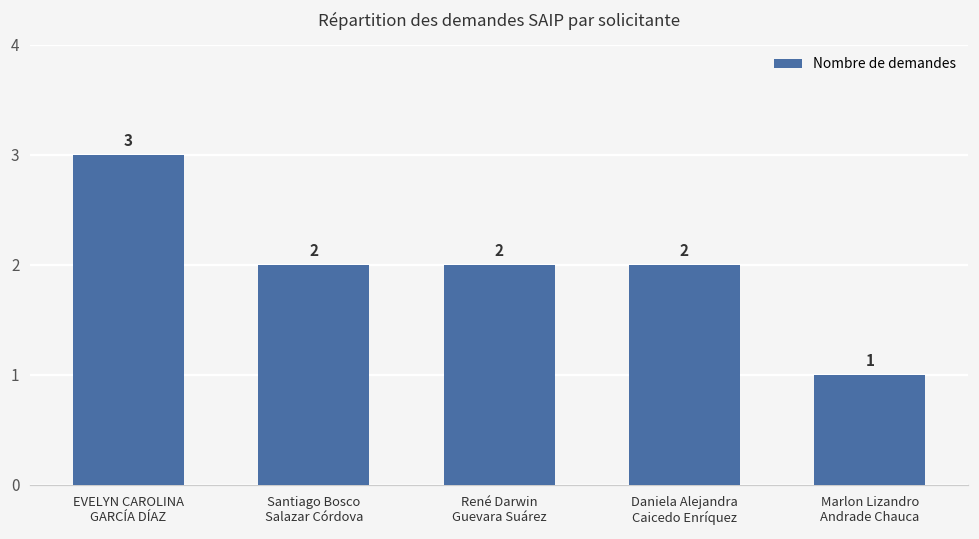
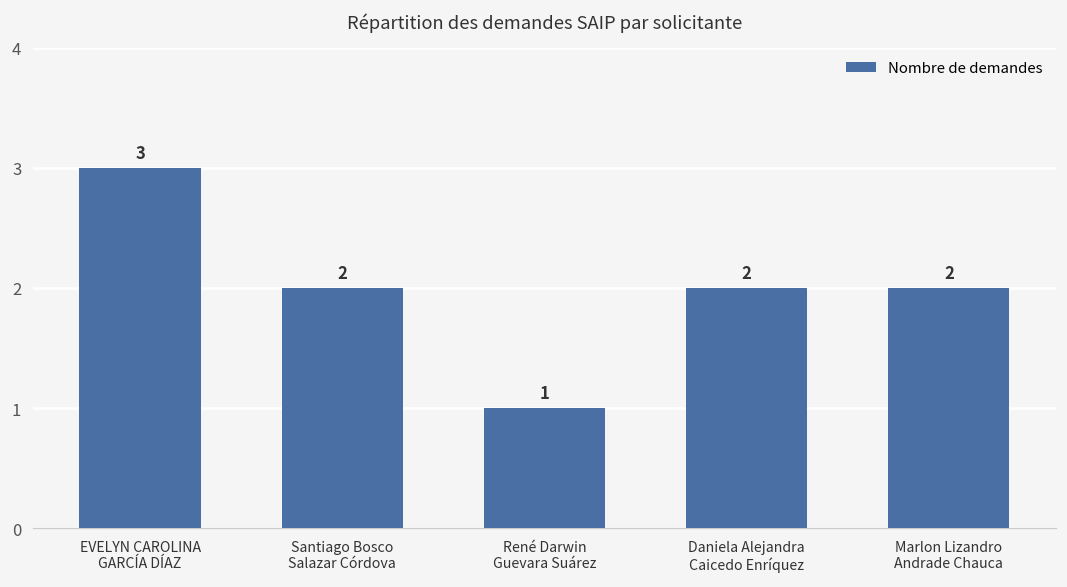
René Darwin Guevara Suárez: 2 -> 1
Marlon Lizandro Andrade Chauca: 1 -> 2
